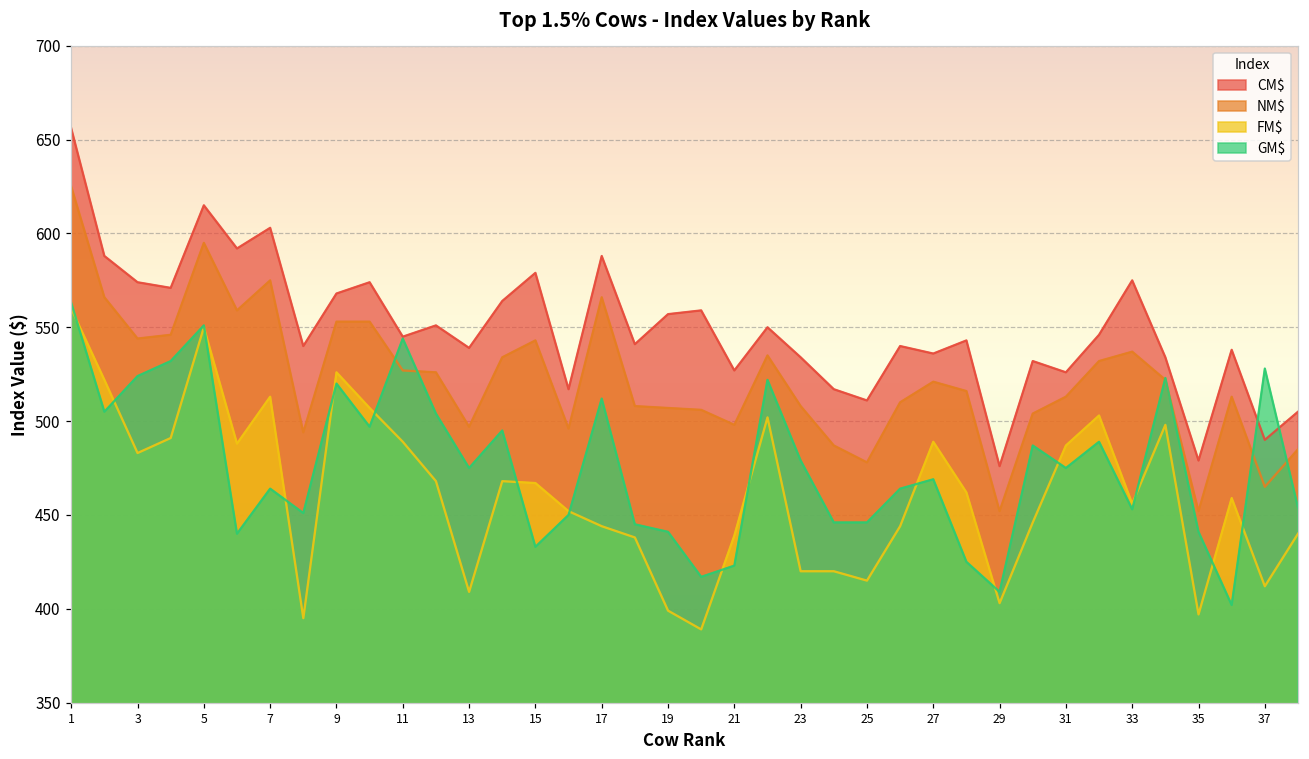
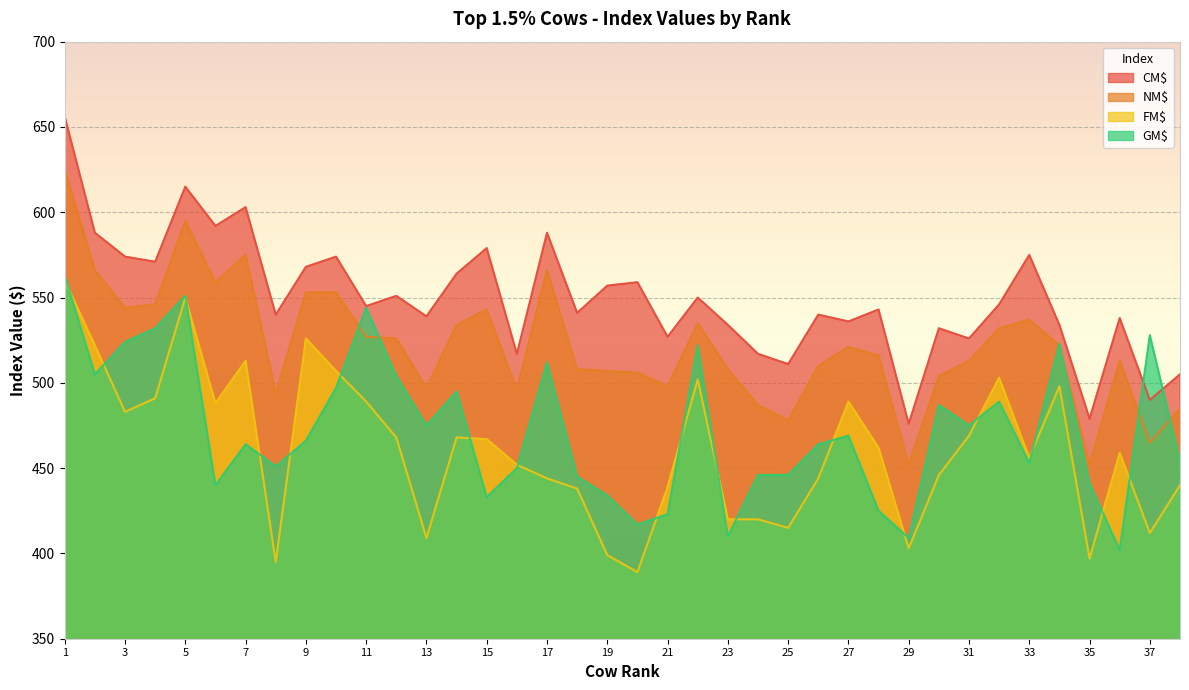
GM$, 9: 520 -> 466
GM$, 19: 441 -> 434
GM$, 23: 479 -> 410
FM$, 31: 487 -> 469
